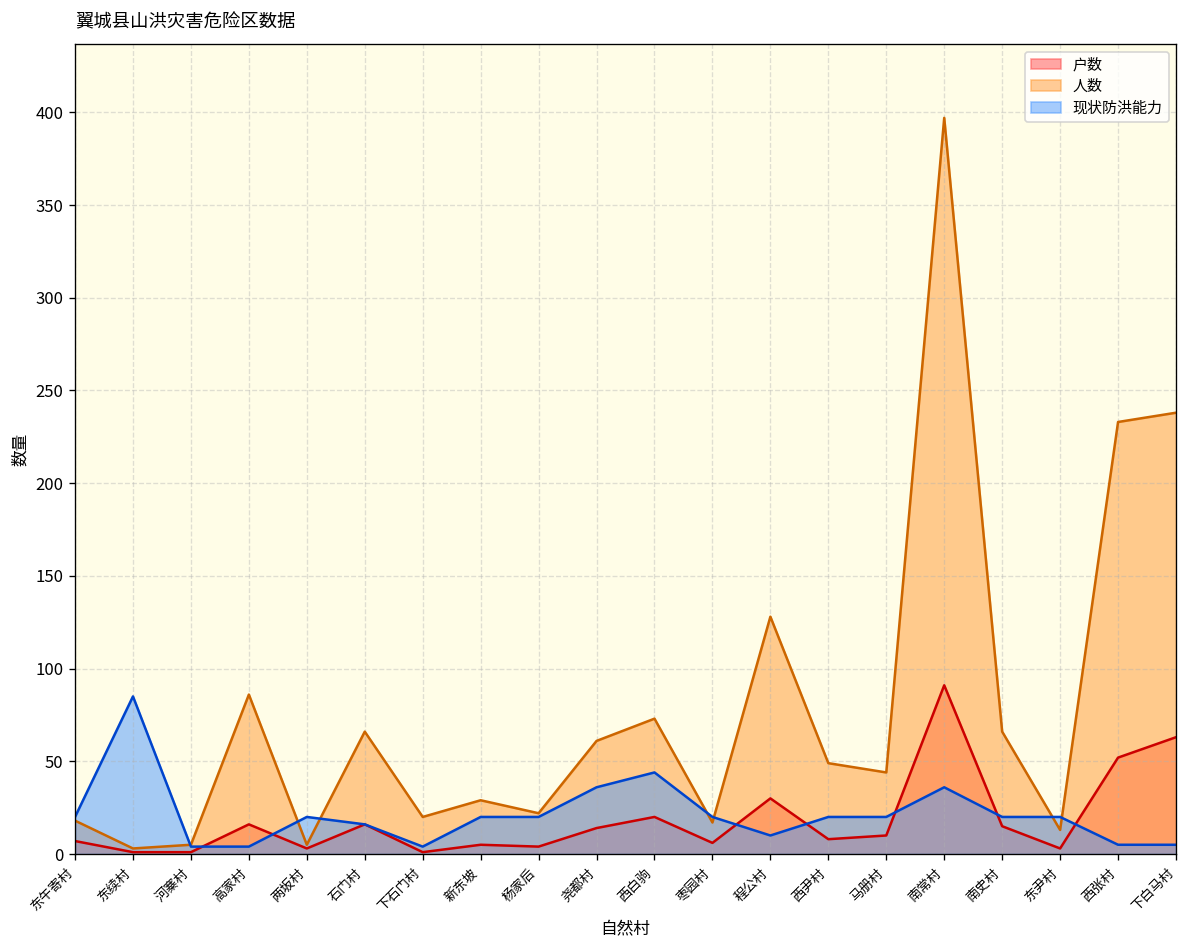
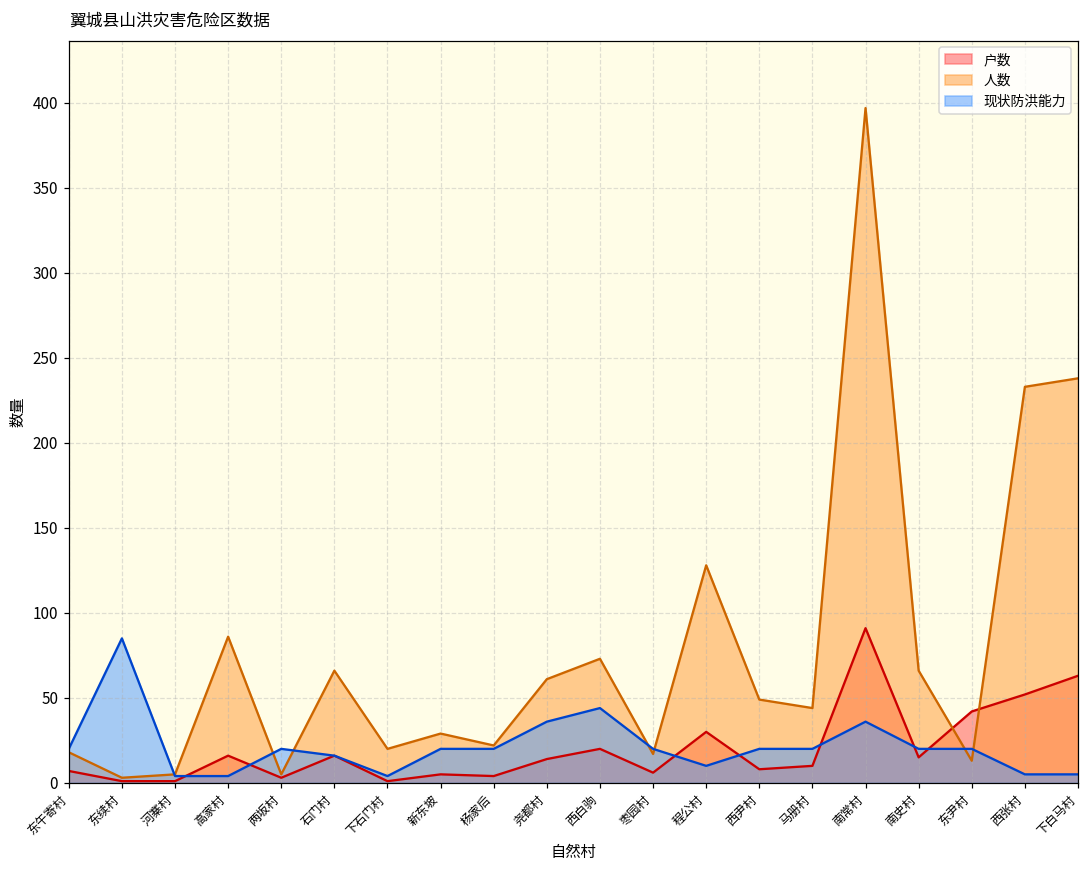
户数, 东尹村: 3 -> 42
